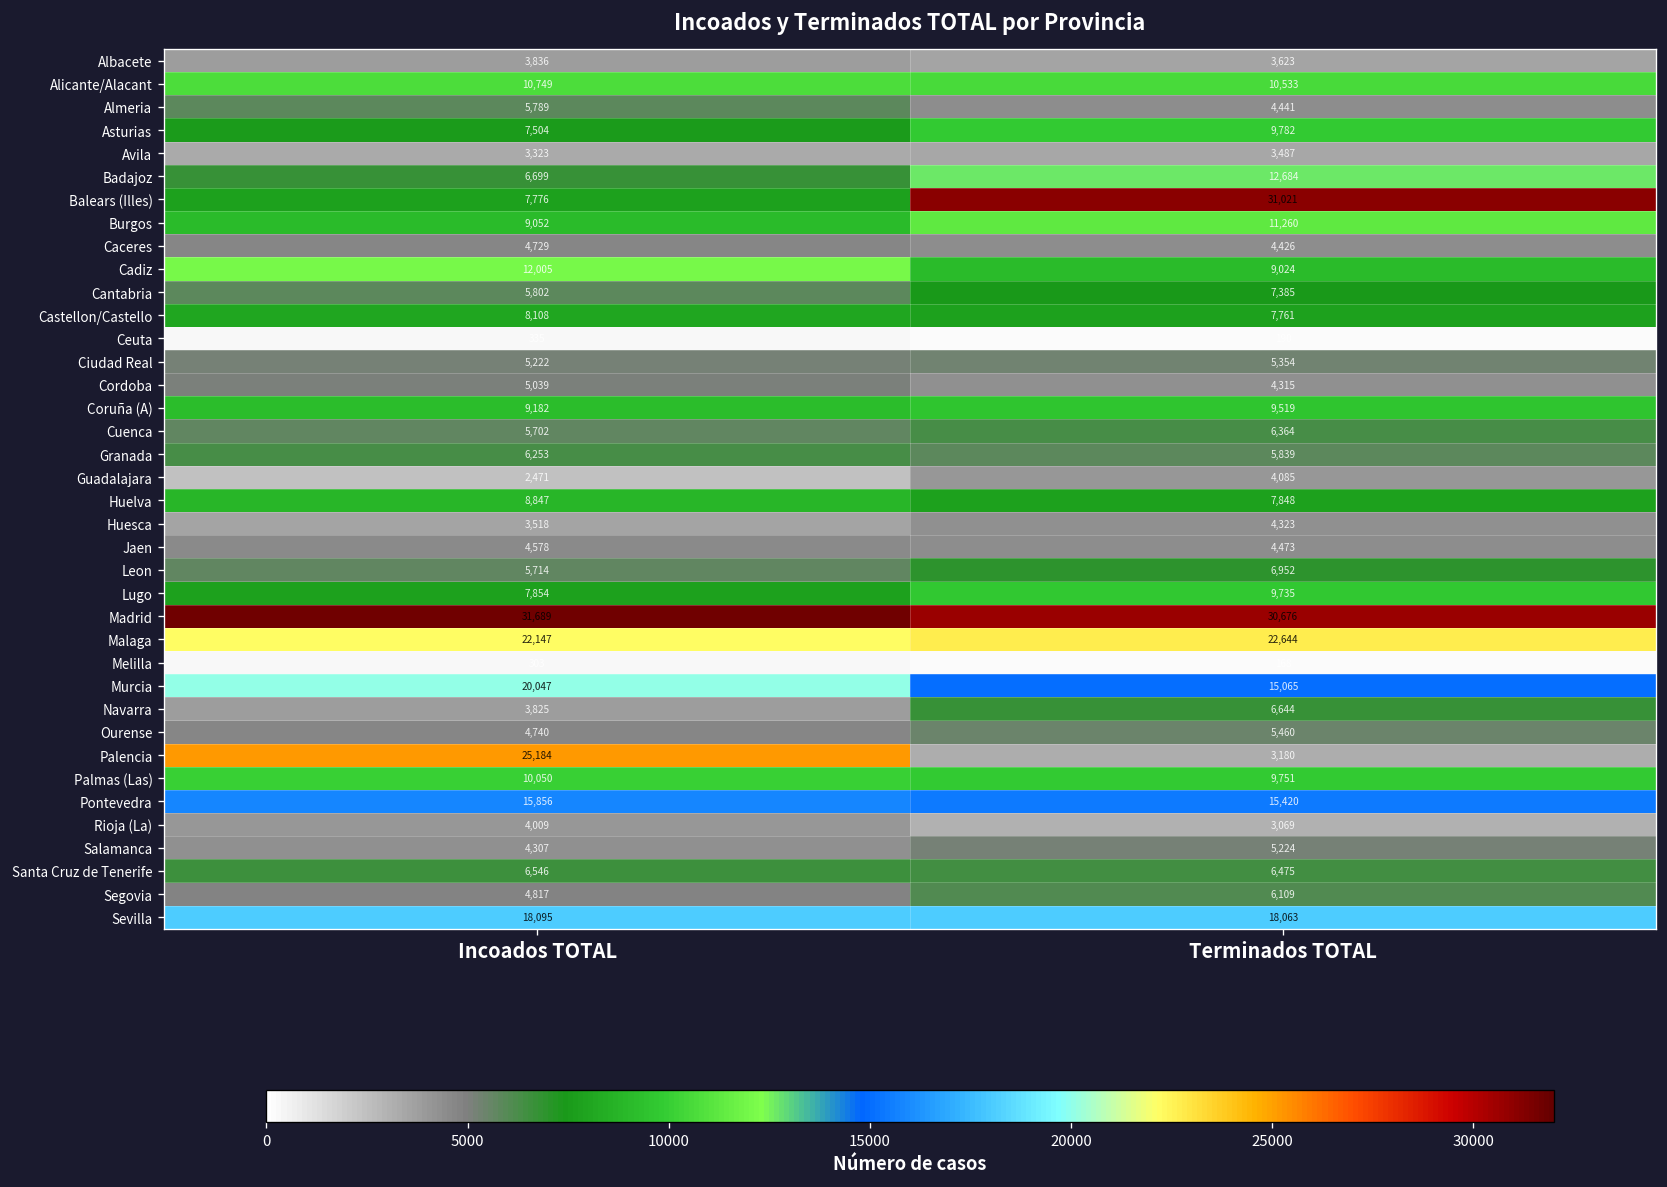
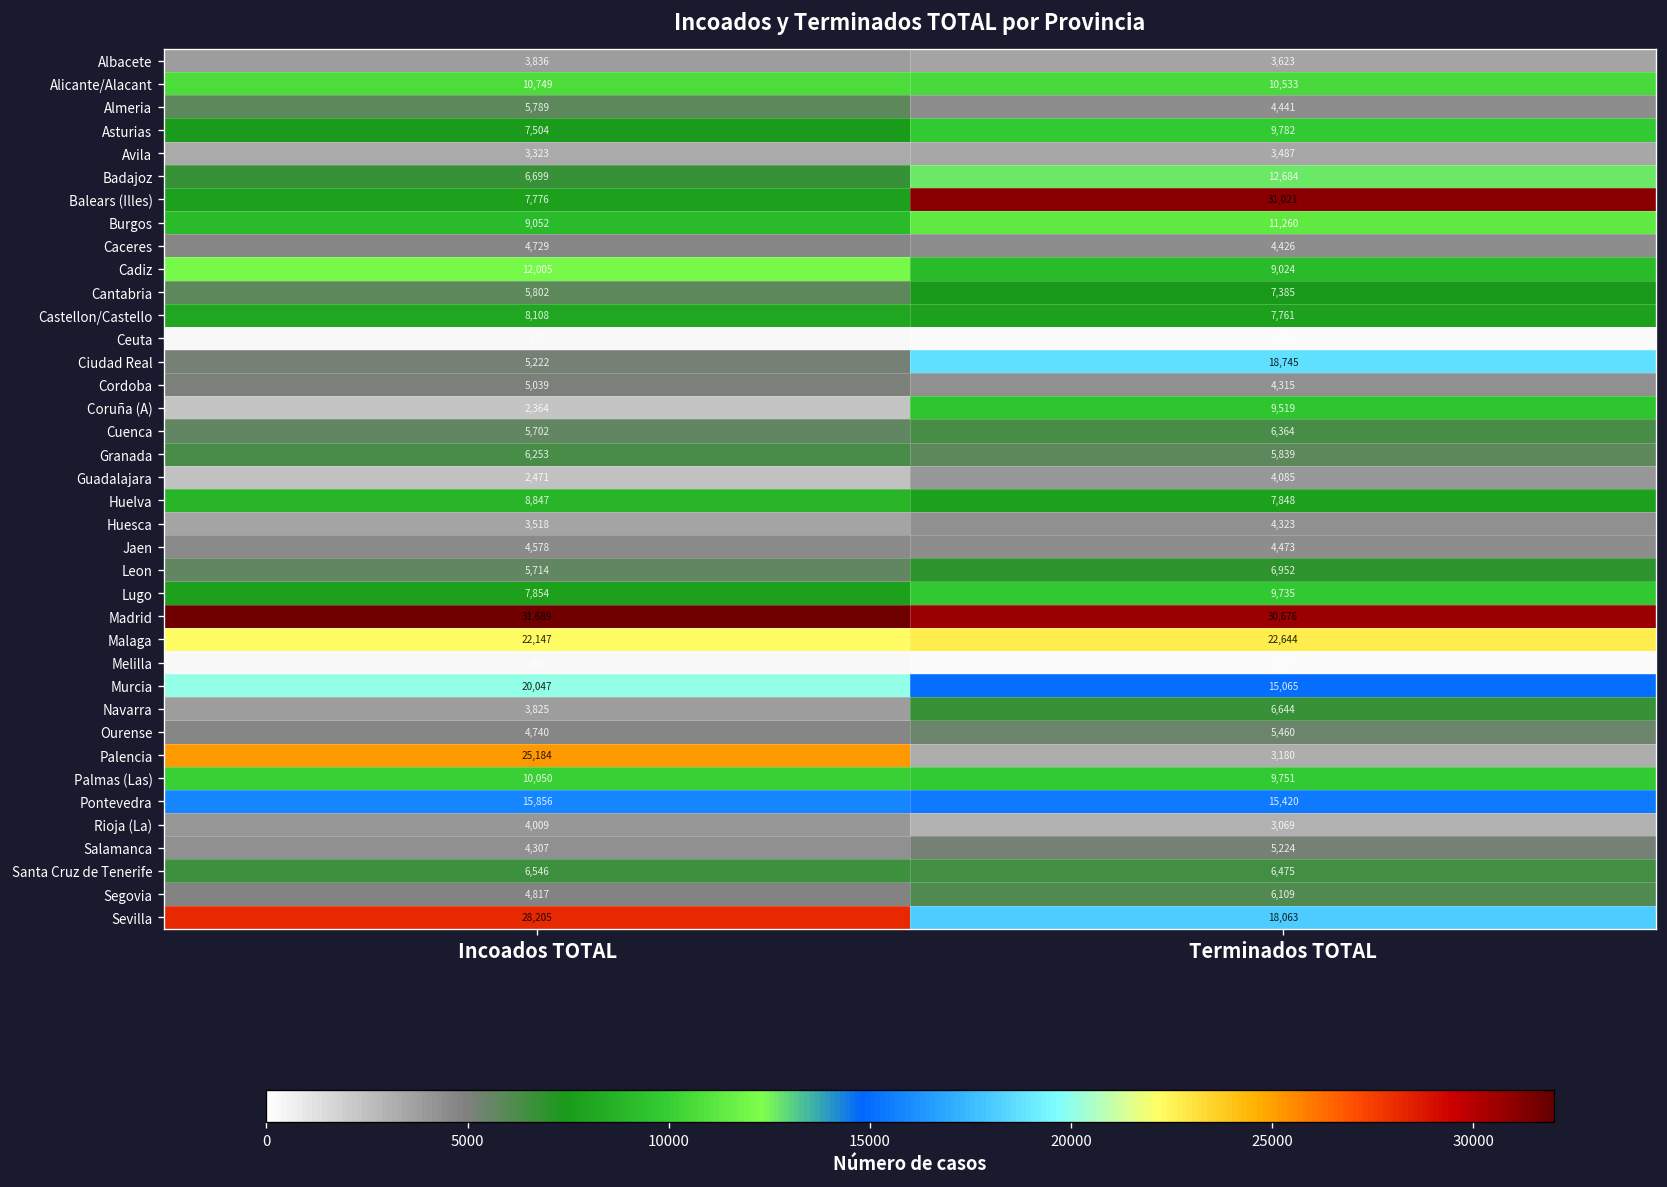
Ciudad Real, Terminados TOTAL: 5,354 -> 18,745
Coruña (A), Incoados TOTAL: 9,182 -> 2,364
Sevilla, Incoados TOTAL: 18,095 -> 28,205
